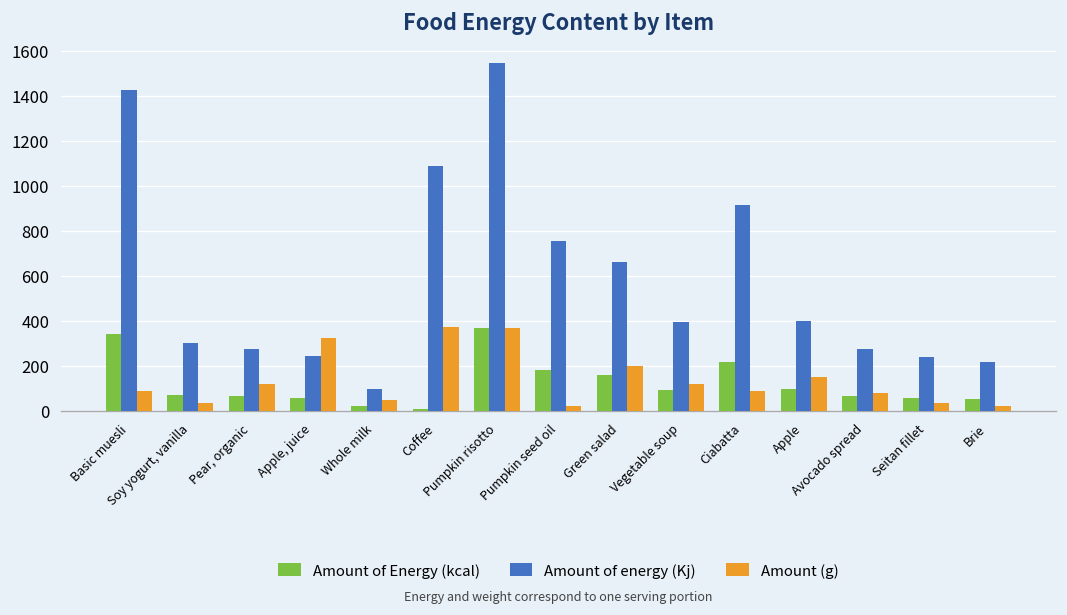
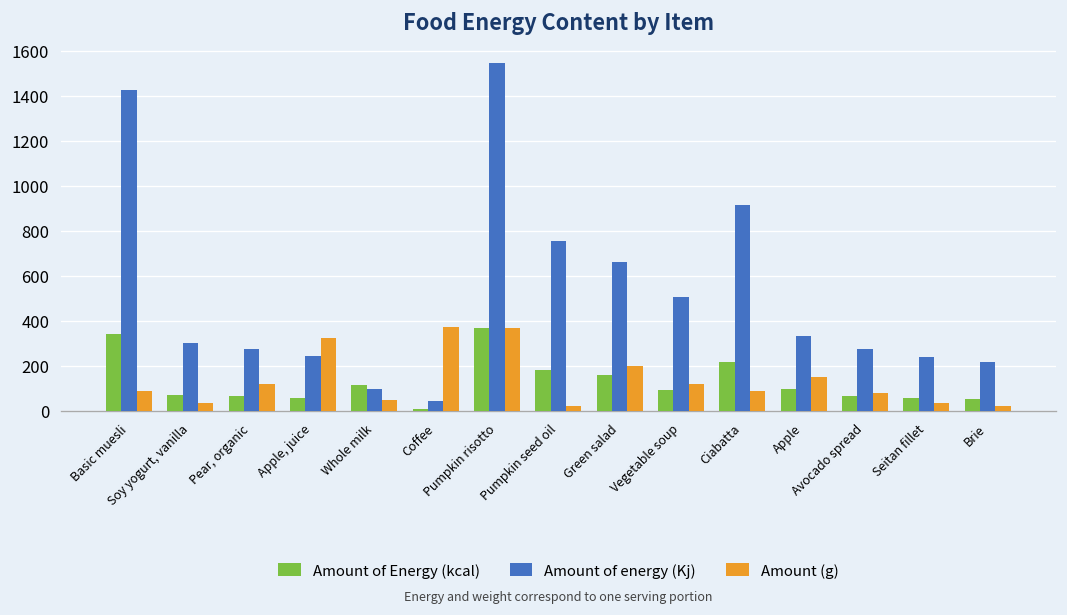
Amount of Energy (kcal), Whole milk: 20 -> 120
Amount of energy (Kj), Coffee: 1090 -> 40
Amount of energy (Kj), Vegetable soup: 390 -> 510
Amount of energy (Kj), Apple: 400 -> 330
